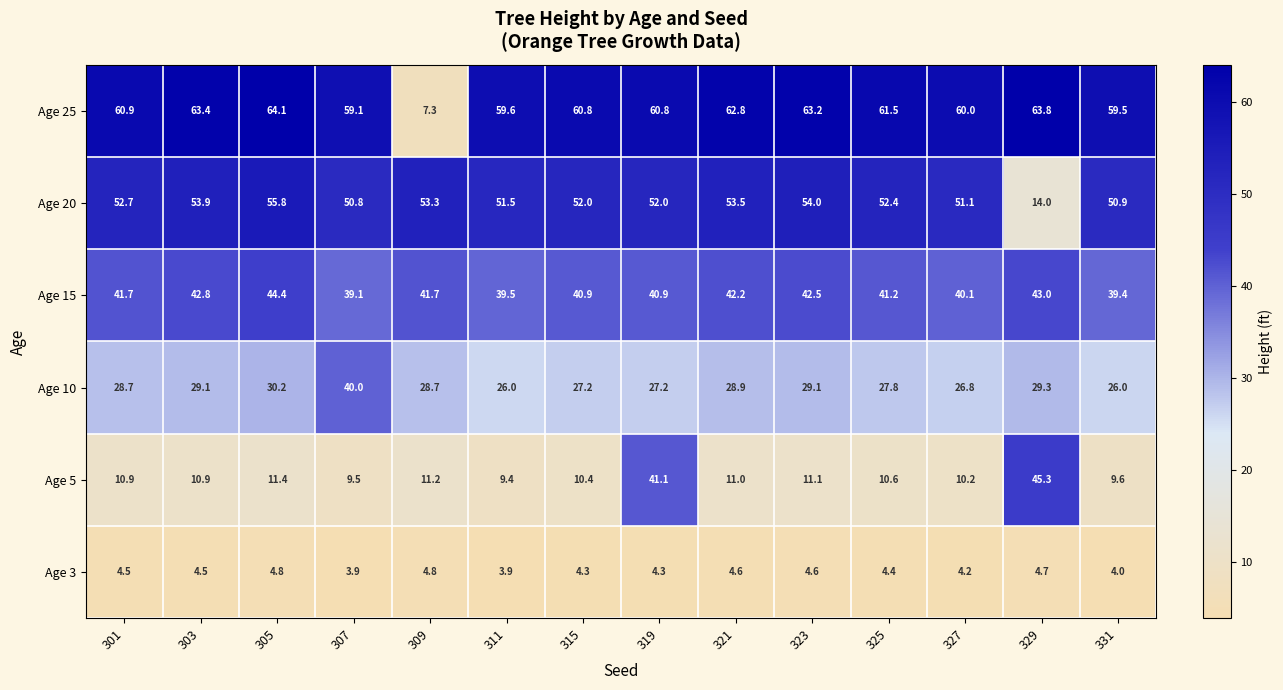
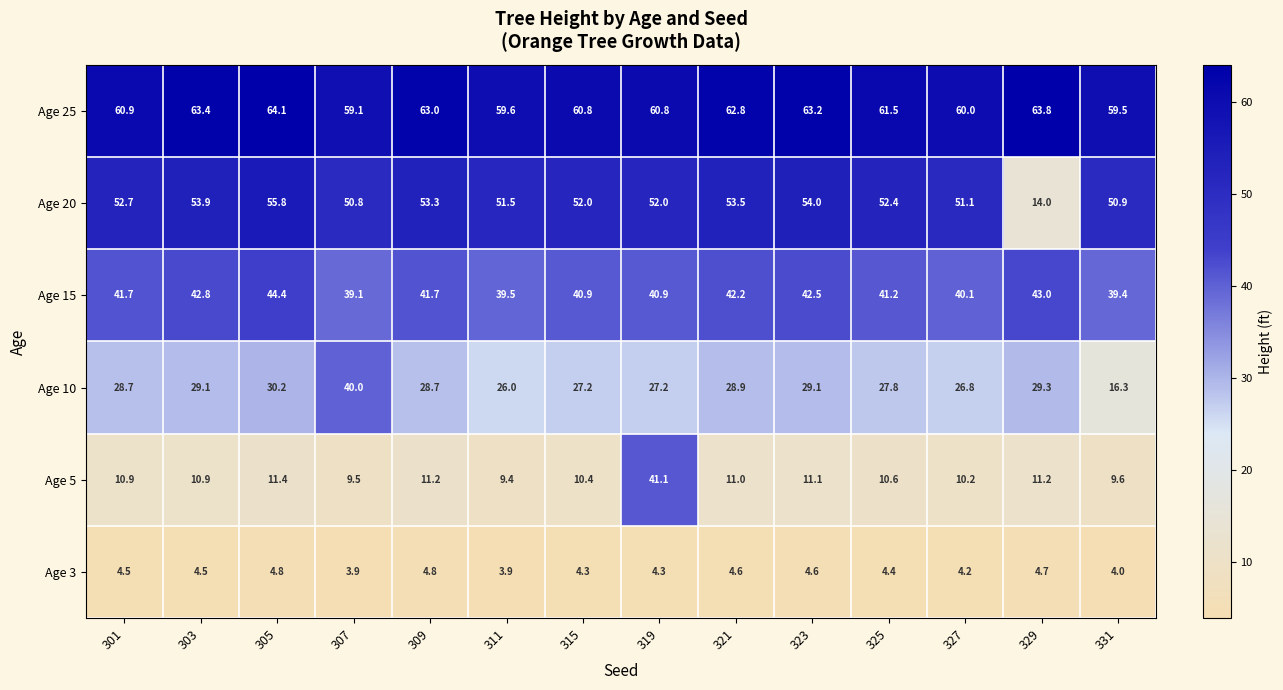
Age 25, 309: 7.3 -> 63.0
Age 10, 331: 26.0 -> 16.3
Age 5, 329: 45.3 -> 11.2
